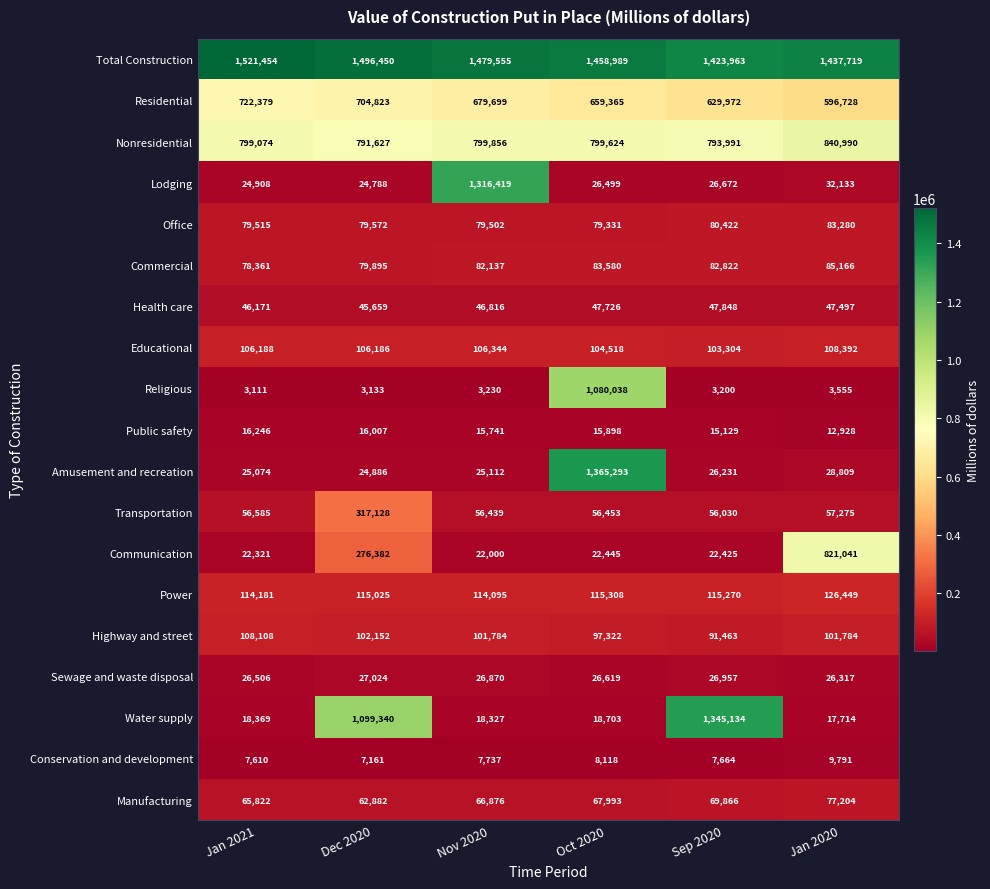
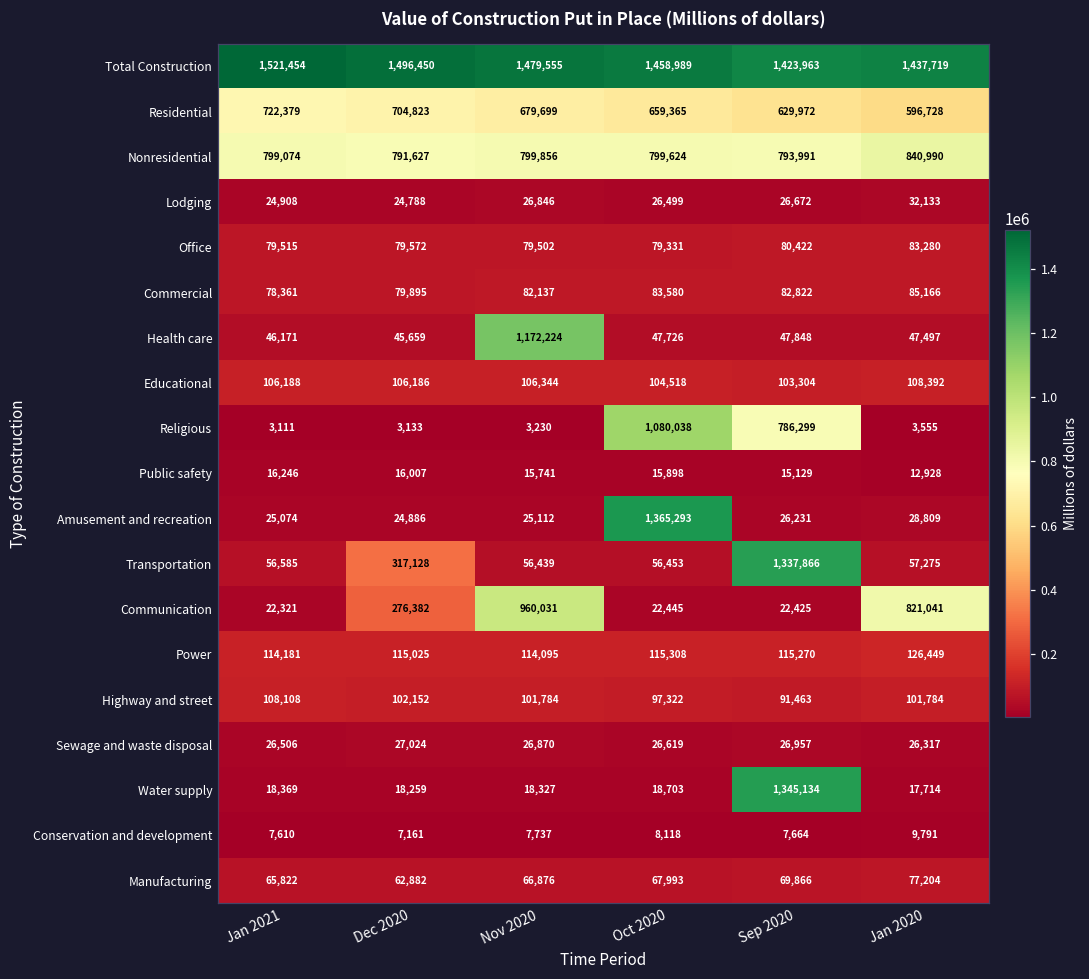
Lodging, Nov 2020: 1,316,419 -> 26,846
Health care, Nov 2020: 46,816 -> 1,172,224
Religious, Sep 2020: 3,200 -> 786,299
Transportation, Sep 2020: 56,030 -> 1,337,866
Communication, Nov 2020: 22,000 -> 960,031
Water supply, Dec 2020: 1,099,340 -> 18,259
